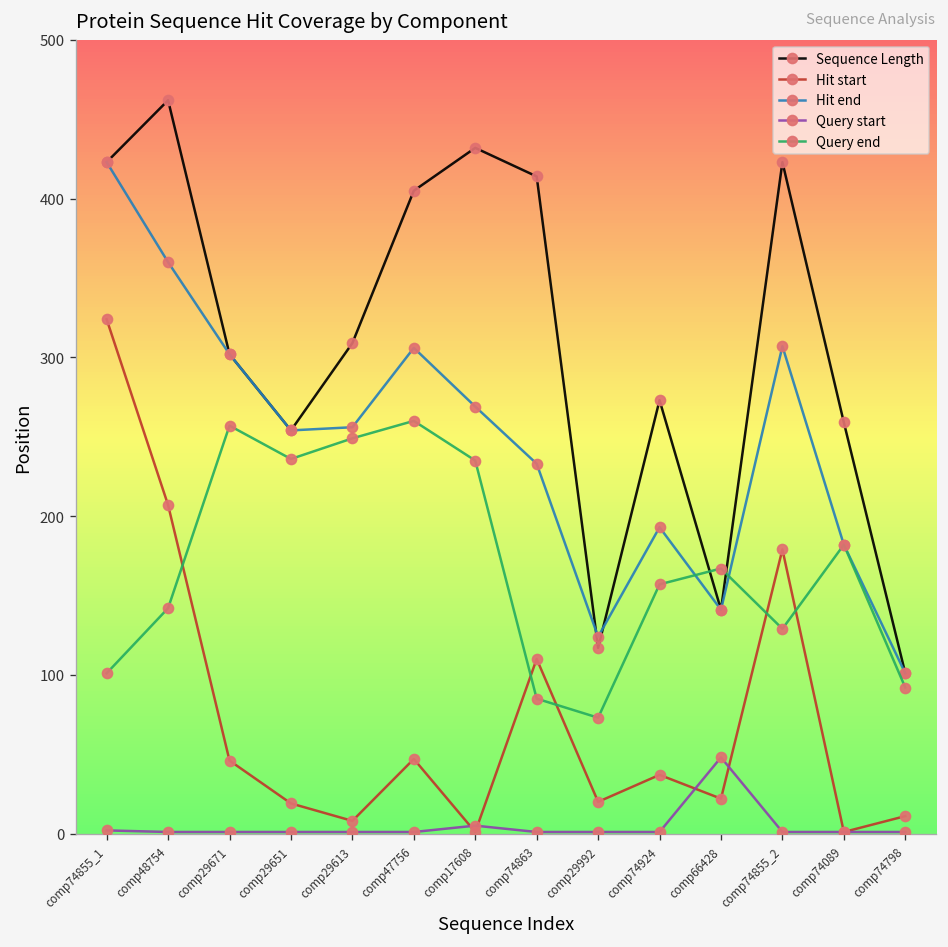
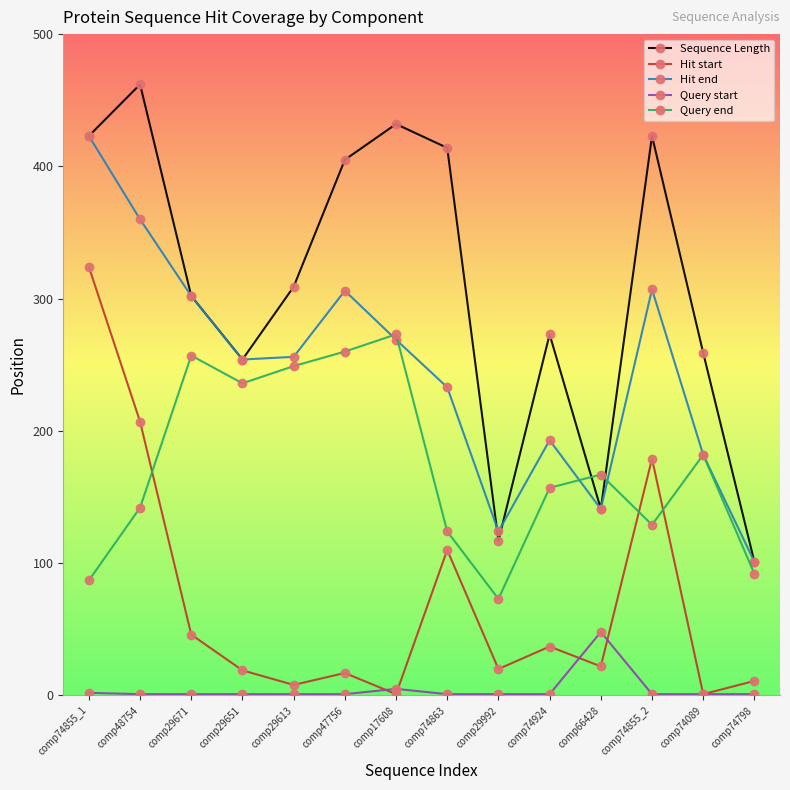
Query end, comp74855_1: 101 -> 87
Hit start, comp47756: 47 -> 17
Query end, comp17608: 235 -> 273
Query end, comp74863: 85 -> 124
